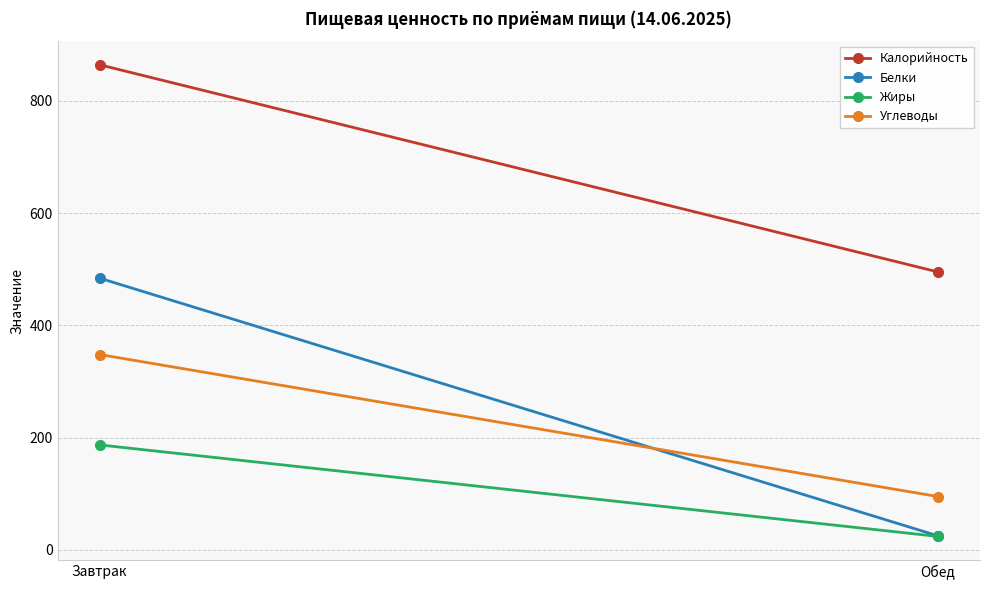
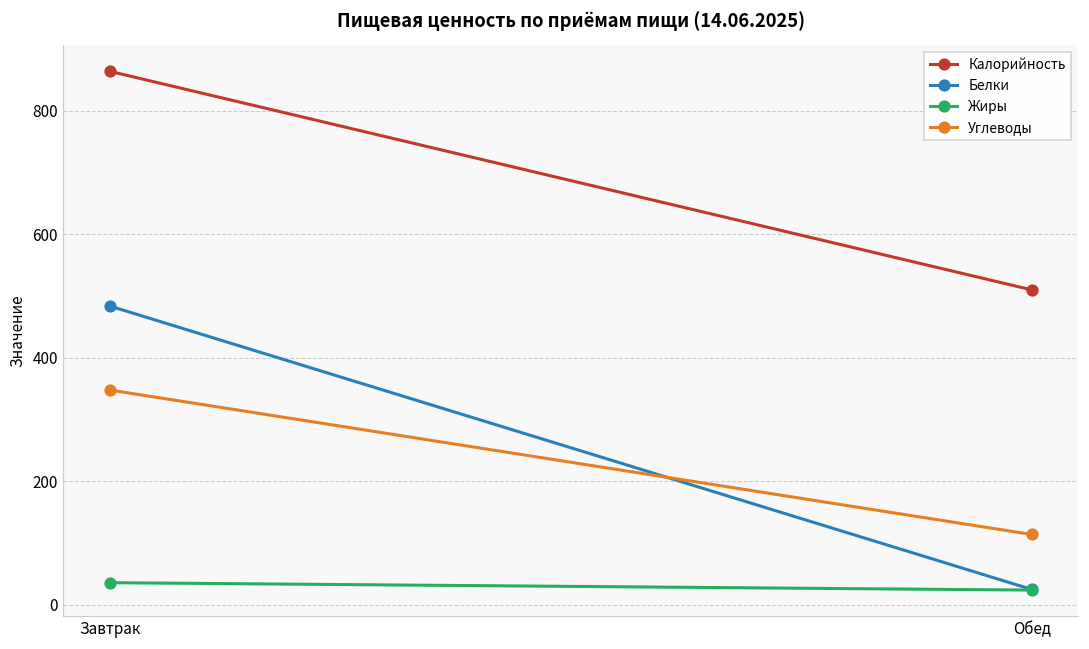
Жиры, Завтрак: 190 -> 40
Калорийность, Обед: 500 -> 510
Углеводы, Обед: 100 -> 110
